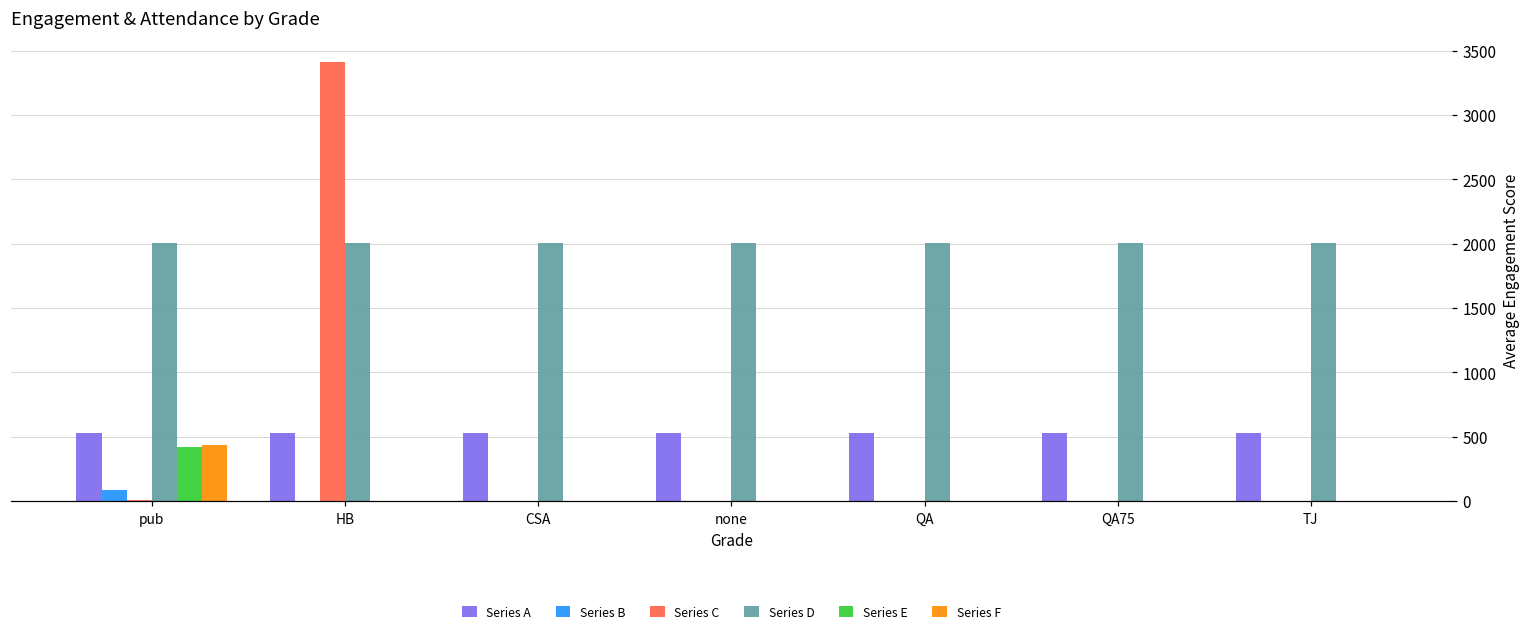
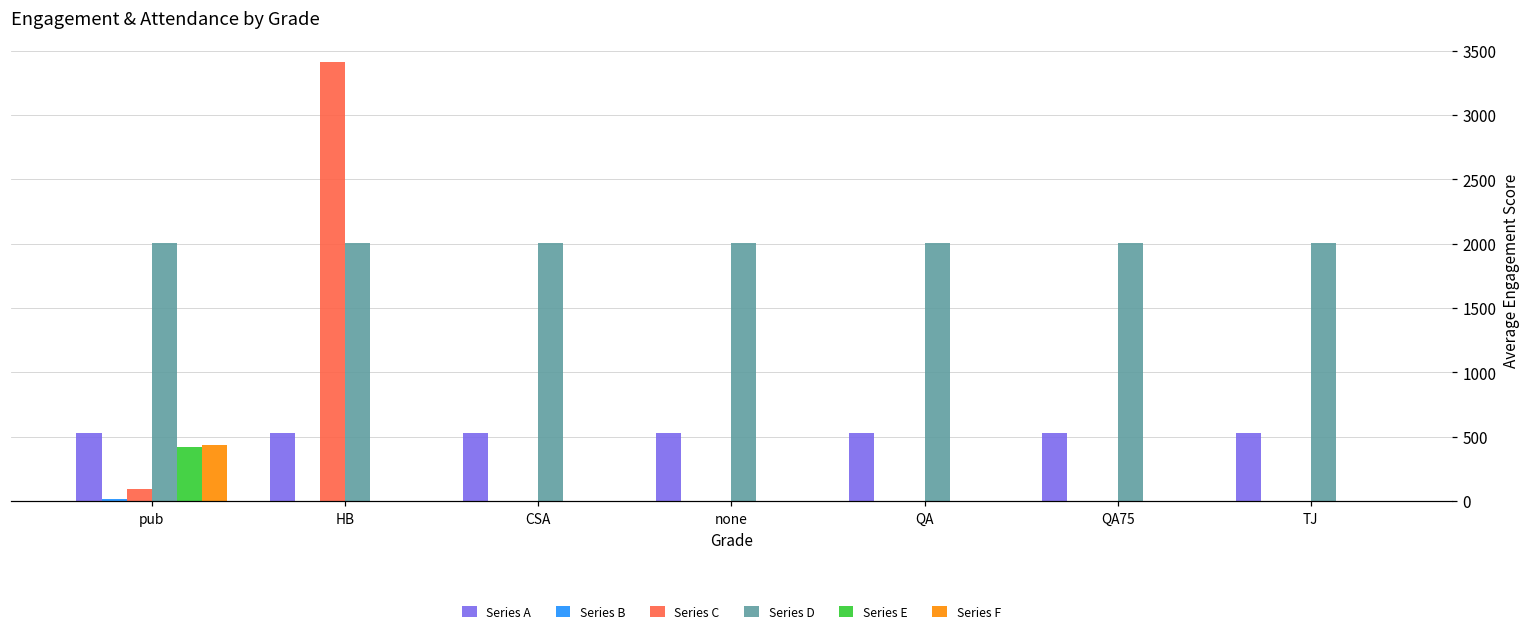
Series B, pub: 90 -> 20
Series C, pub: 10 -> 90
